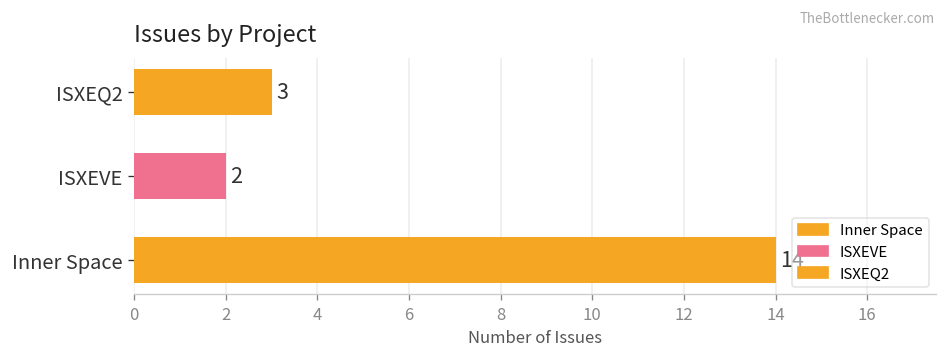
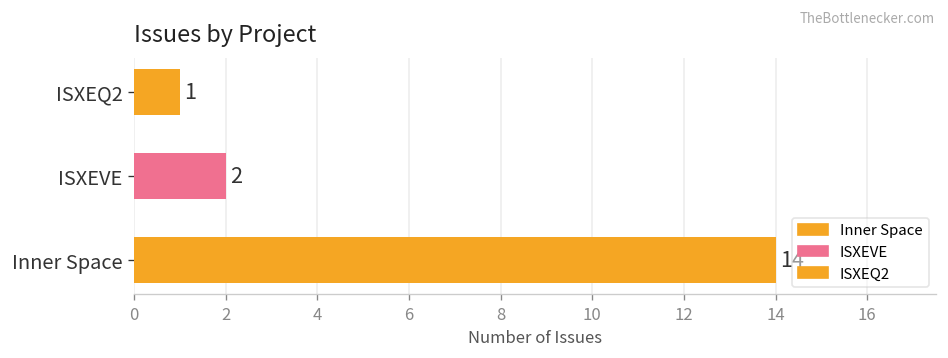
ISXEQ2: 3 -> 1
